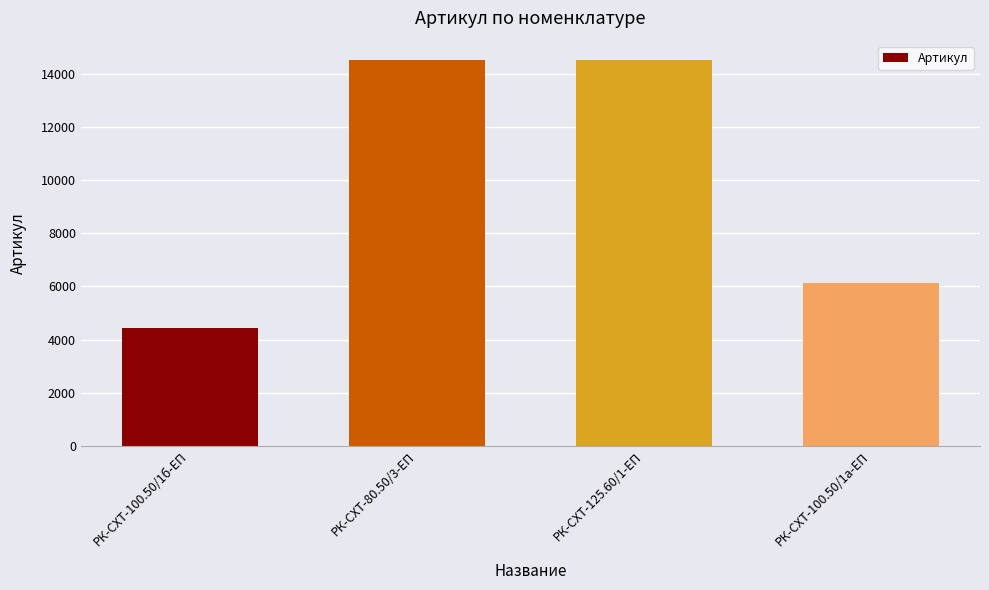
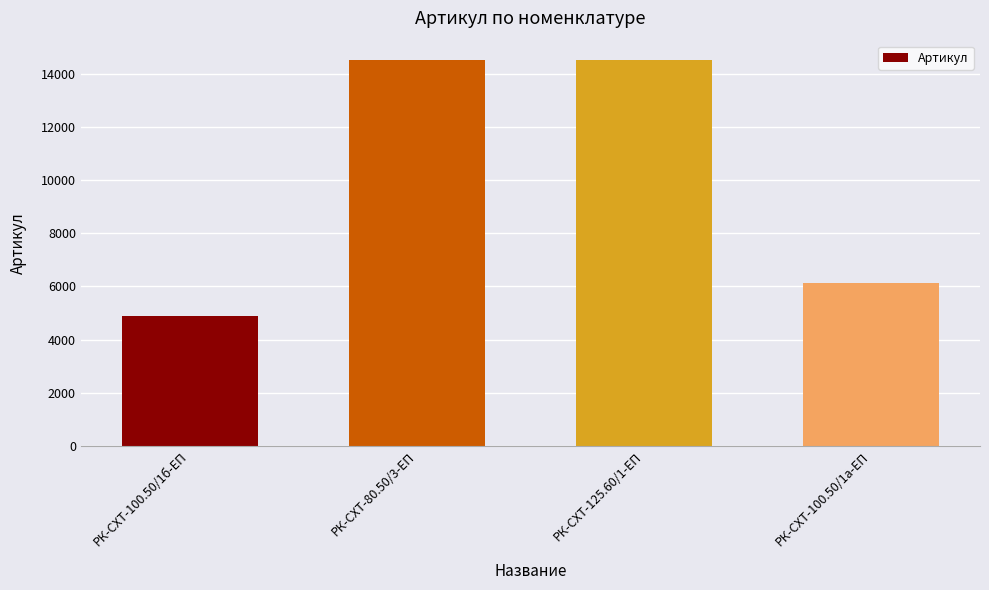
РК-СХТ-100.50/1б-ЕП: 4400 -> 4900
